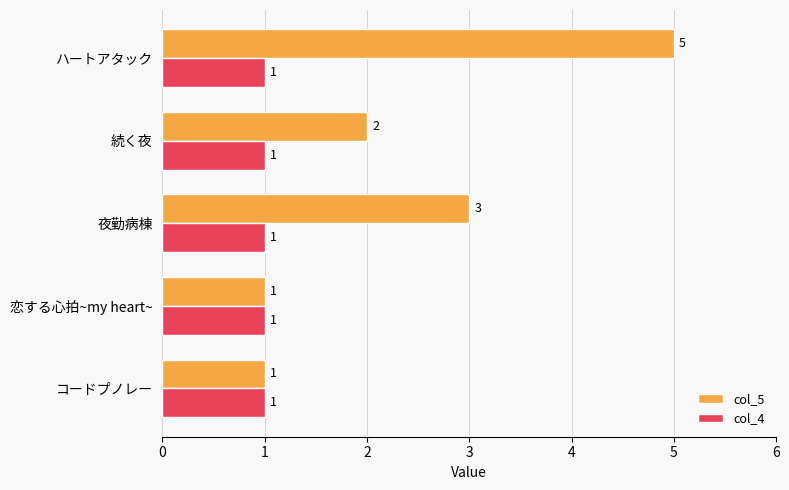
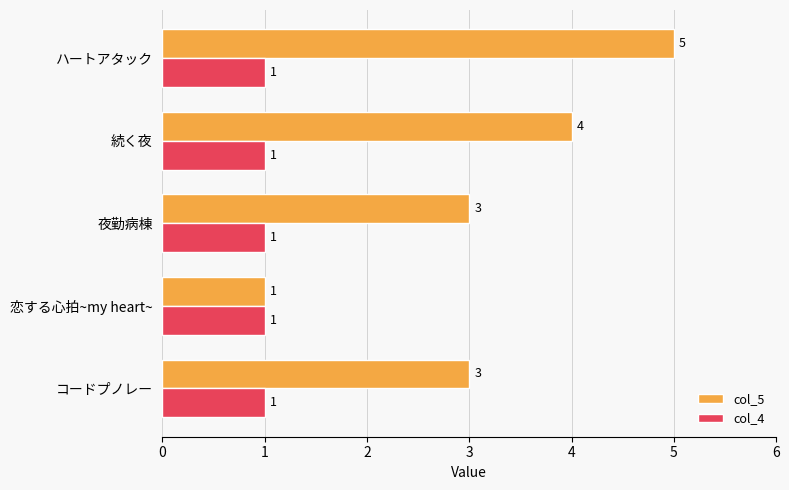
col_5, 続く夜: 2 -> 4
col_5, コードプノレー: 1 -> 3
